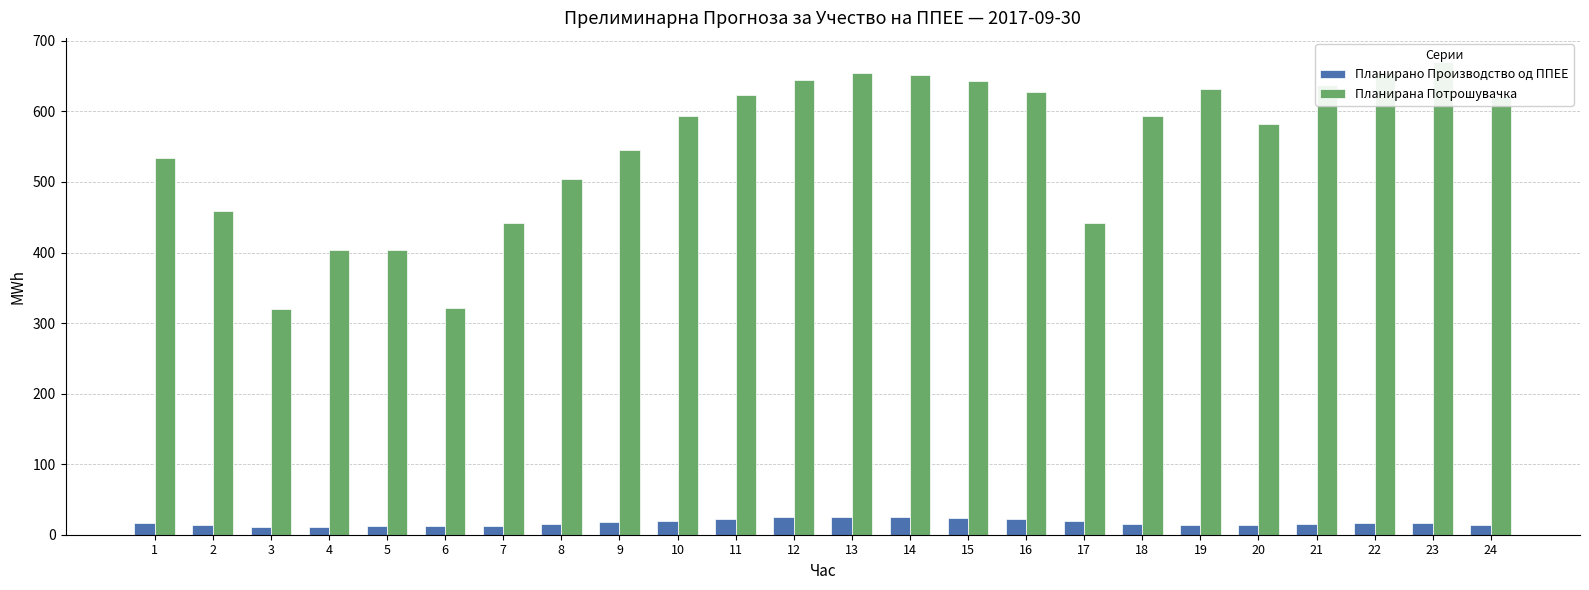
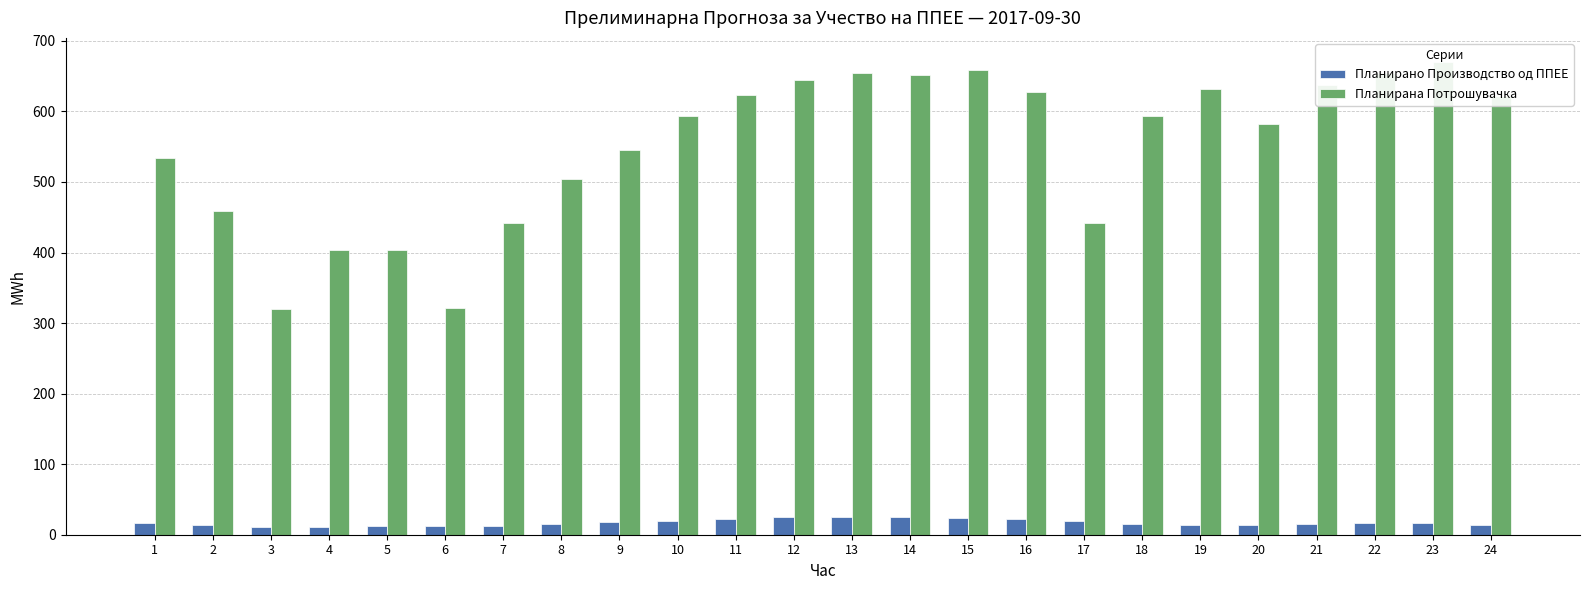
Планирана Потрошувачка, 15: 640 -> 660
